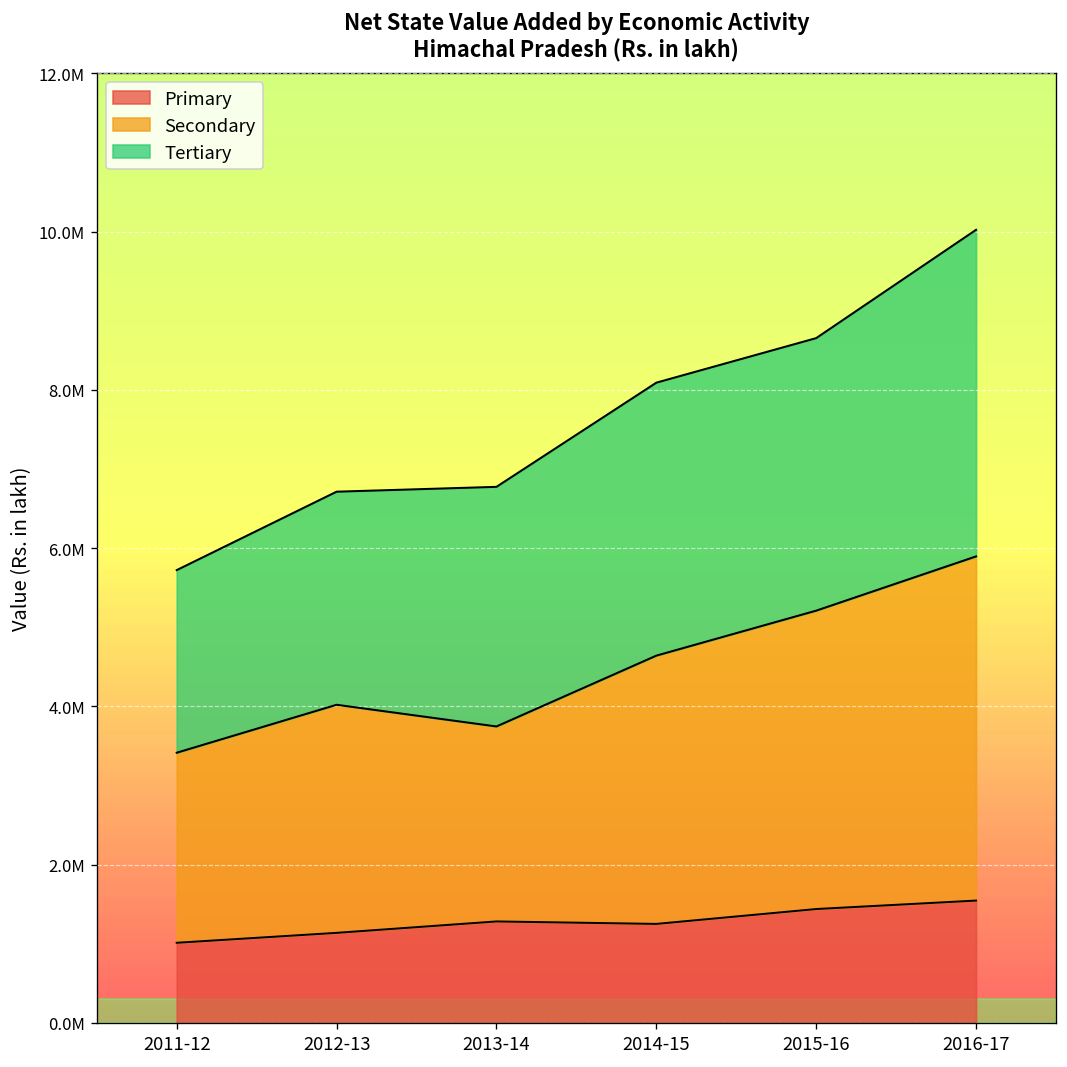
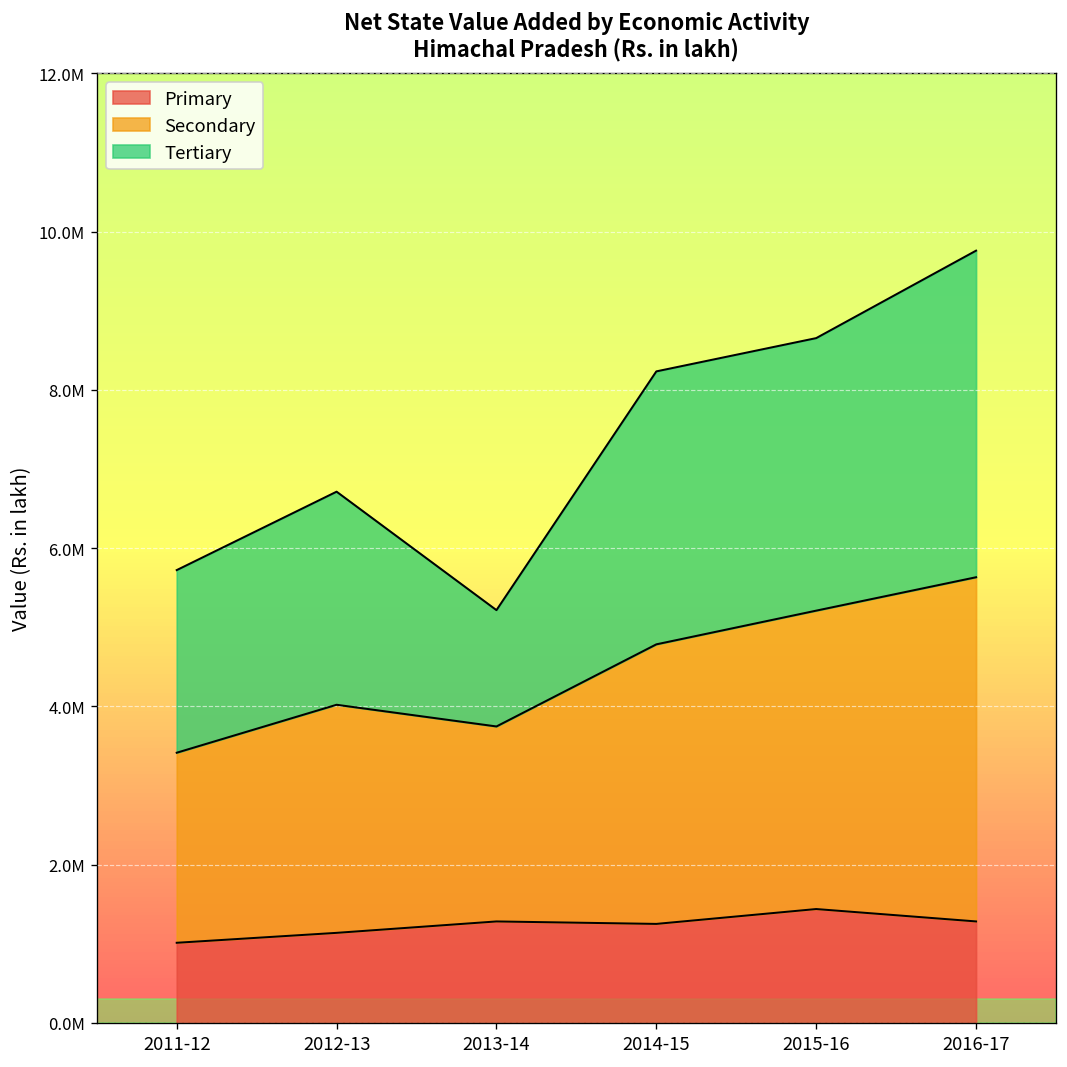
Tertiary, 2013-14: 3000000 -> 1500000
Secondary, 2014-15: 3400000 -> 3500000
Primary, 2016-17: 1500000 -> 1300000
